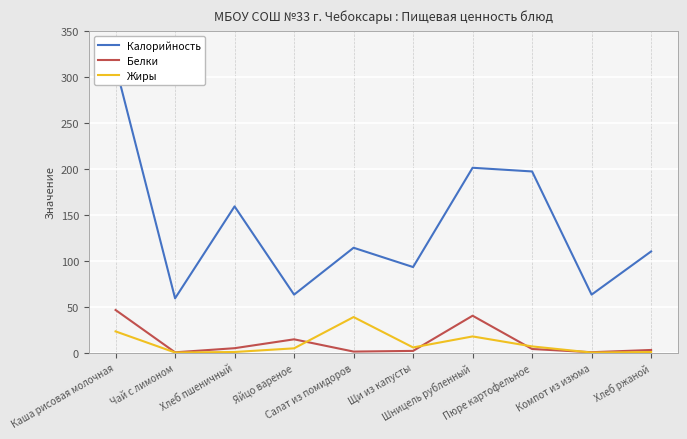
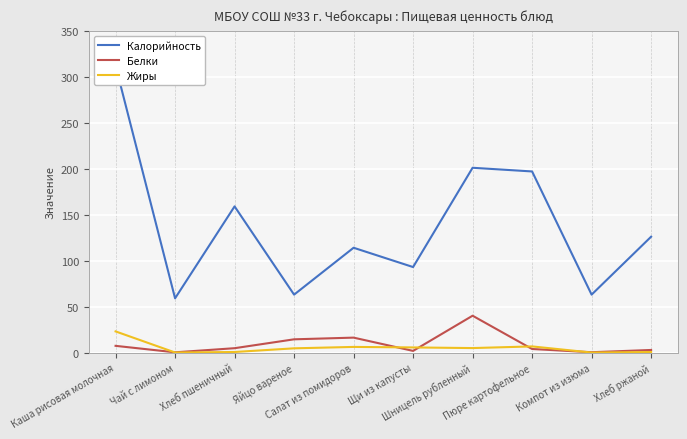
Белки, Каша рисовая молочная: 50 -> 10
Белки, Салат из помидоров: 0 -> 20
Жиры, Салат из помидоров: 40 -> 10
Жиры, Шницель рубленный: 20 -> 0
Калорийность, Хлеб ржаной: 110 -> 130
